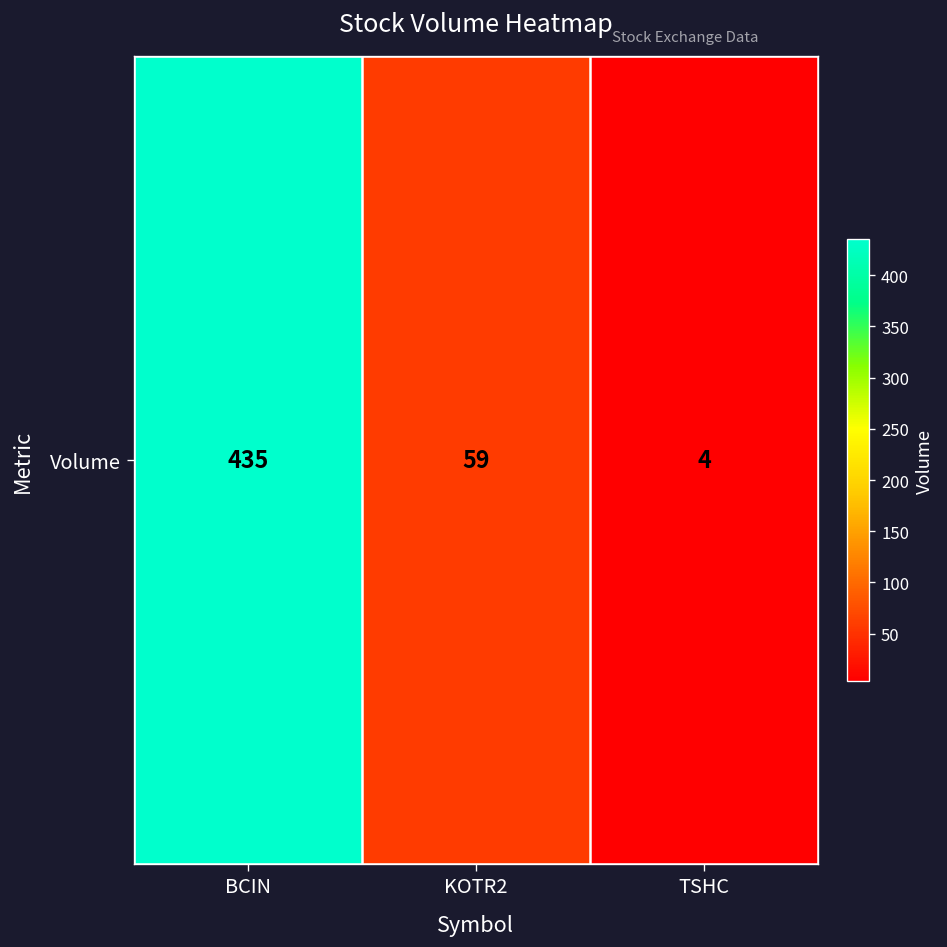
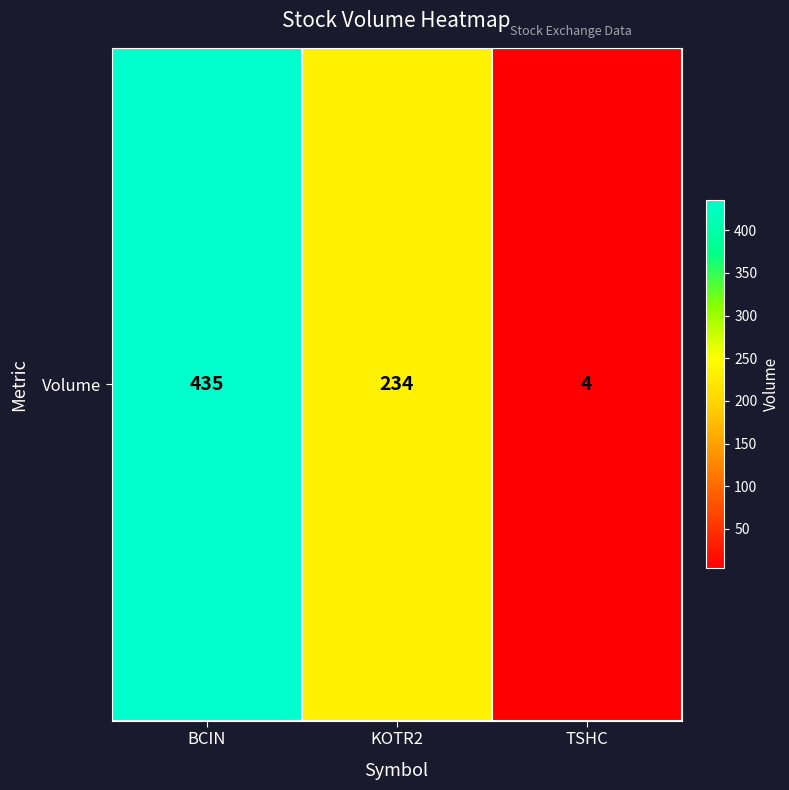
Volume, KOTR2: 59 -> 234
